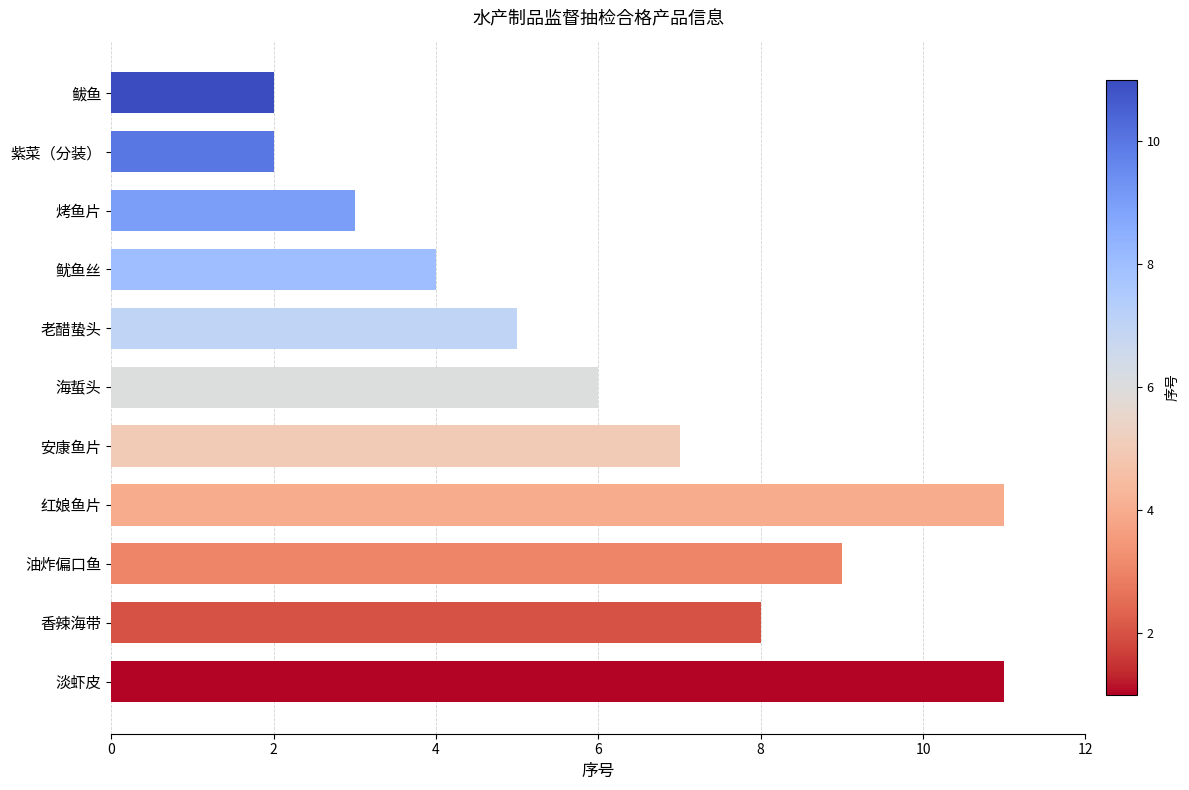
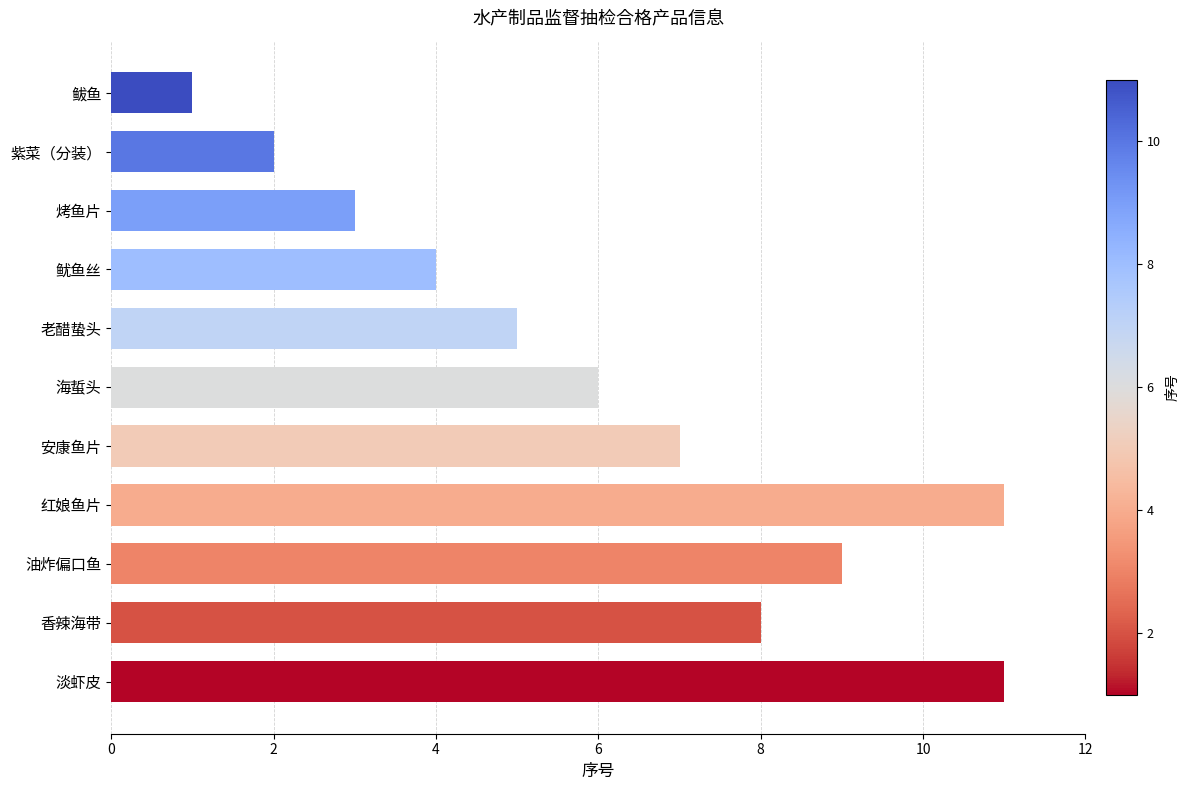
鲅鱼: 2 -> 1
